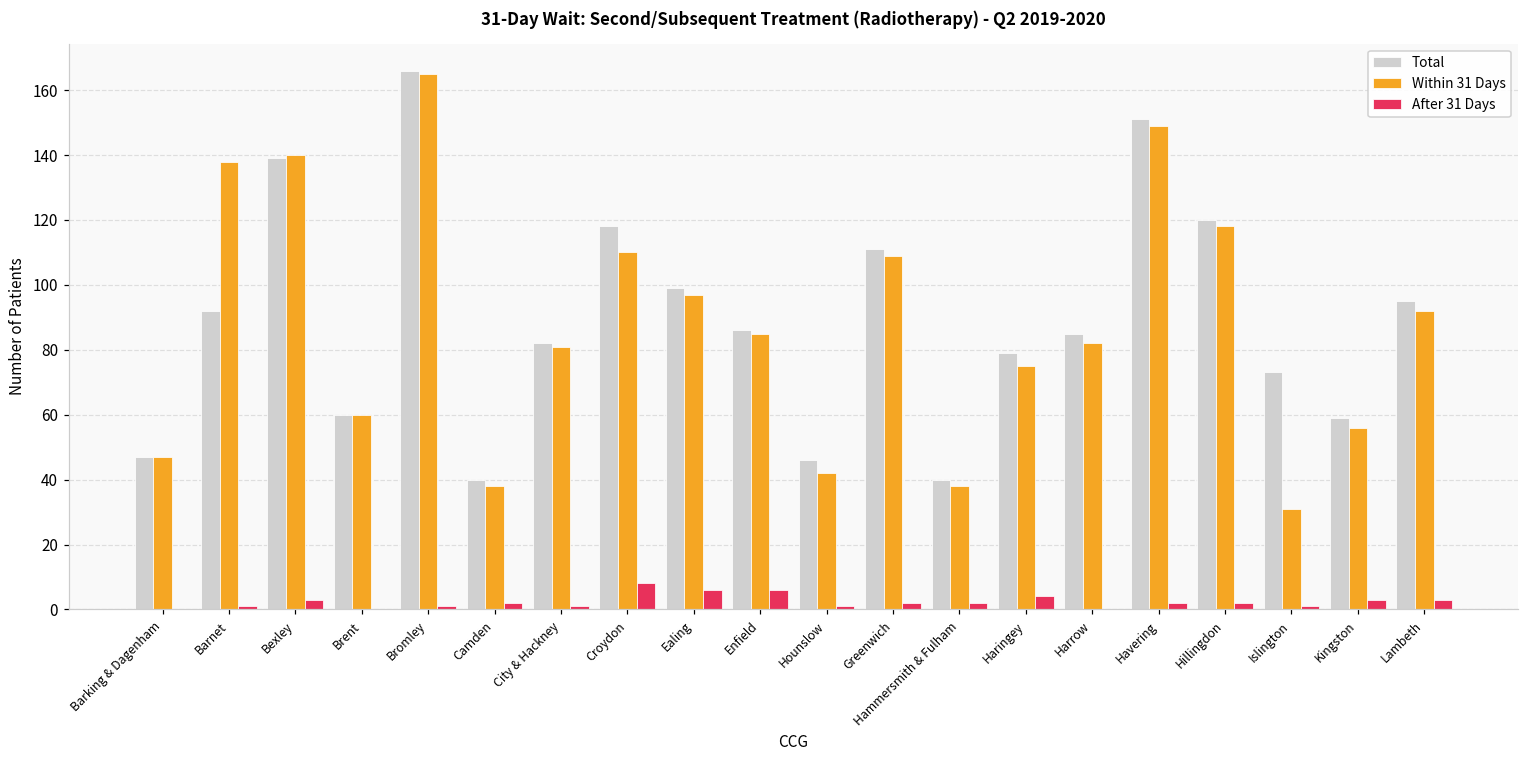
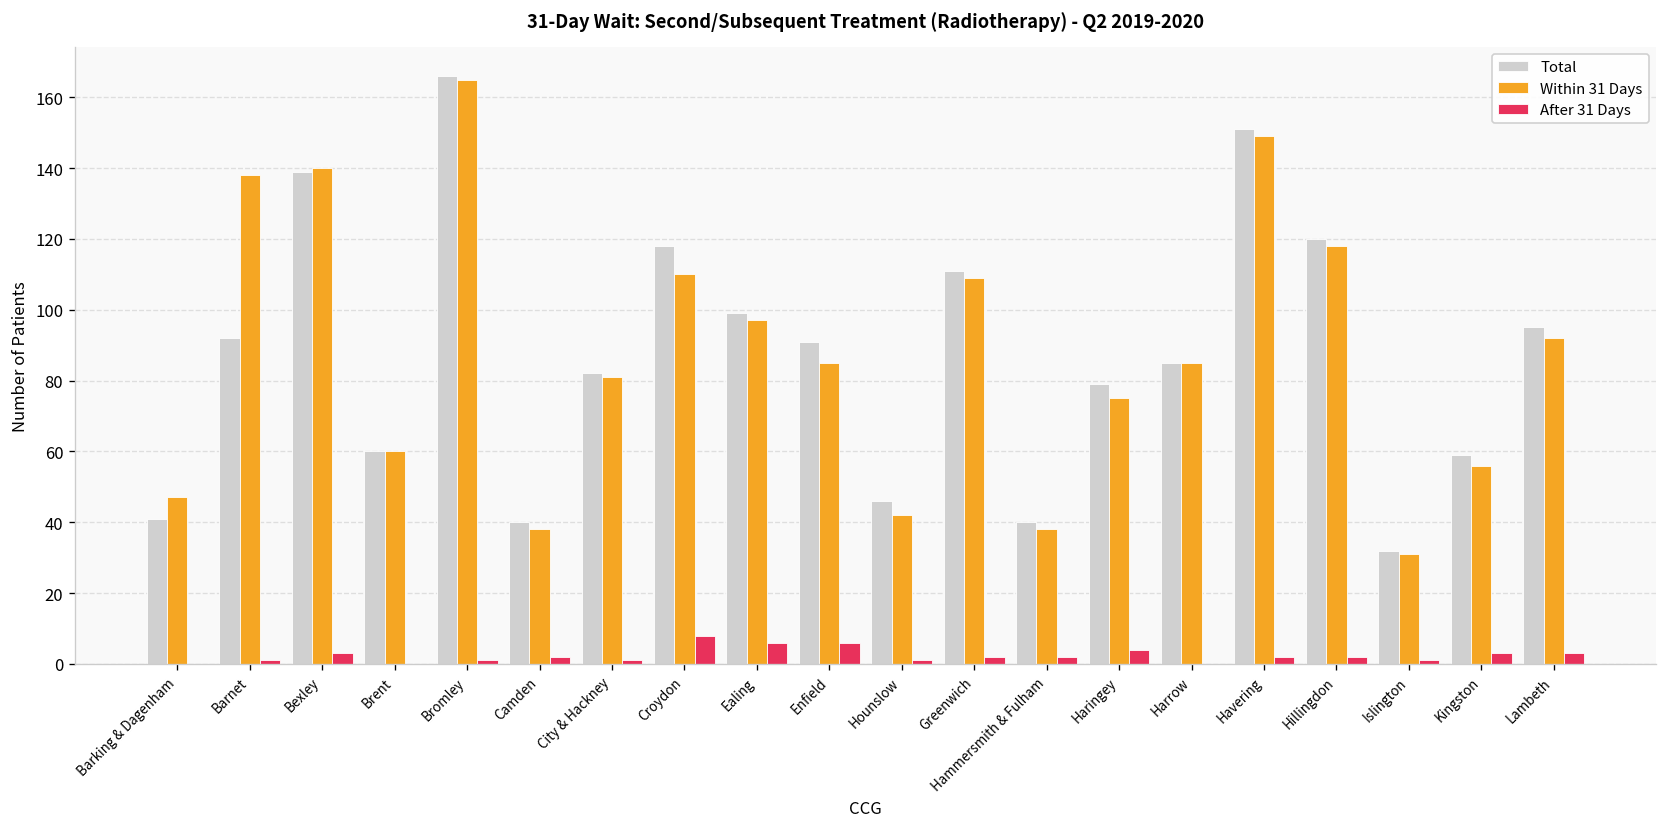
Total, Barking & Dagenham: 47 -> 41
Total, Enfield: 86 -> 91
Within 31 Days, Harrow: 82 -> 85
Total, Islington: 73 -> 32
